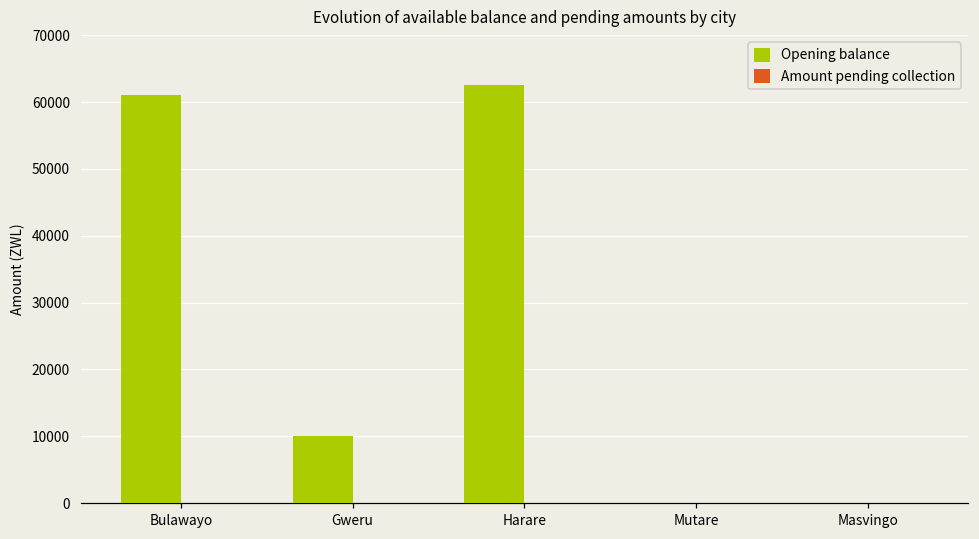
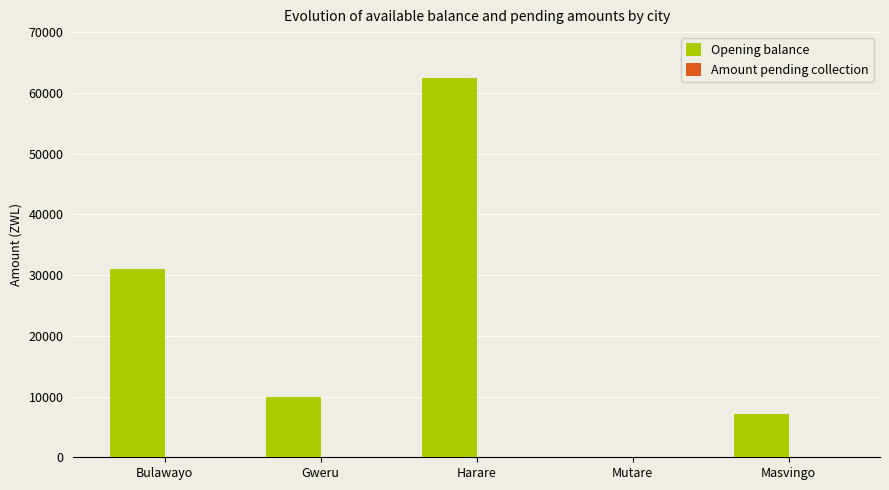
Opening balance, Bulawayo: 61000 -> 31000
Opening balance, Masvingo: 0 -> 7000
